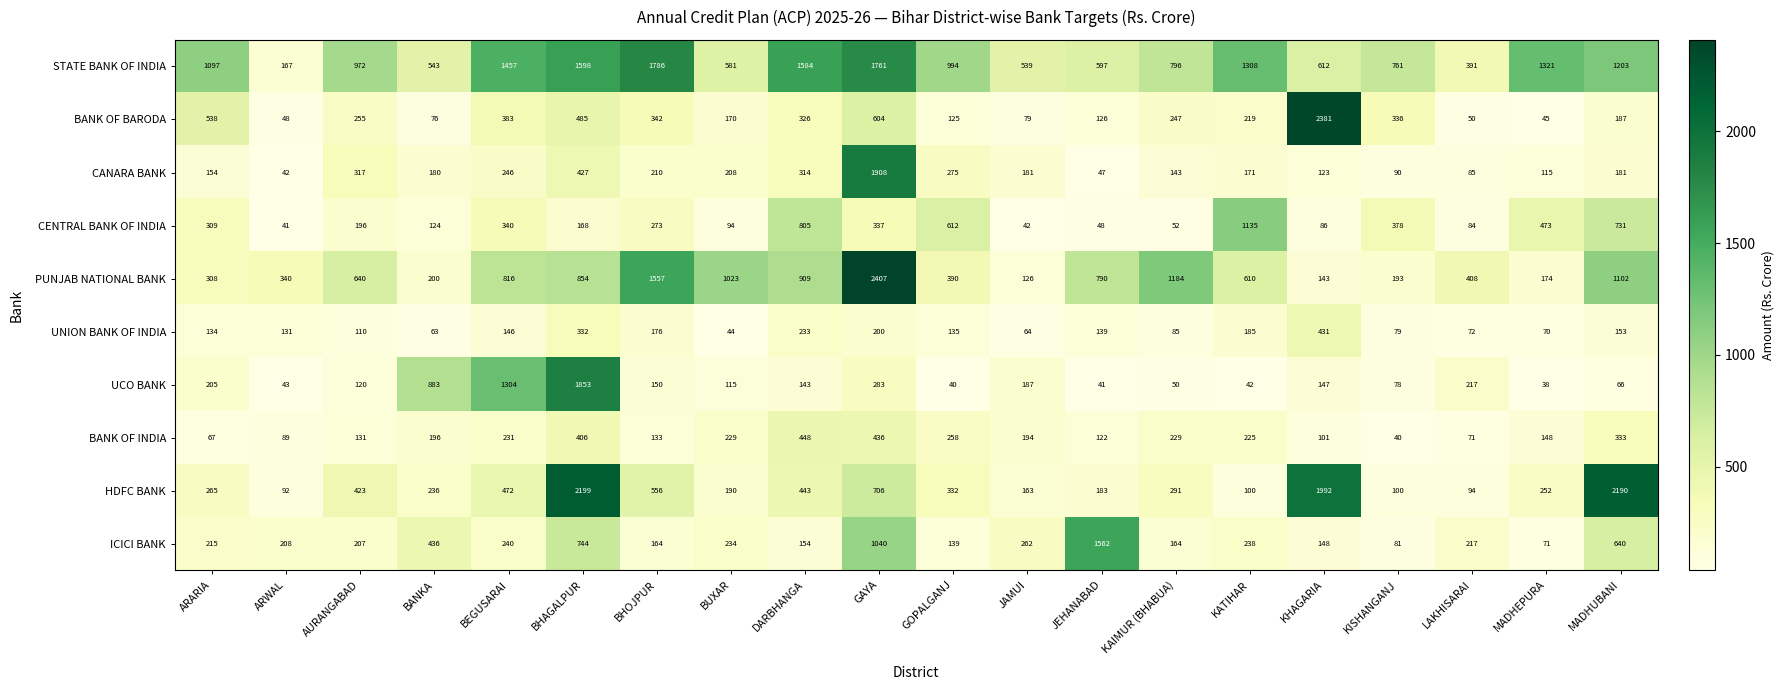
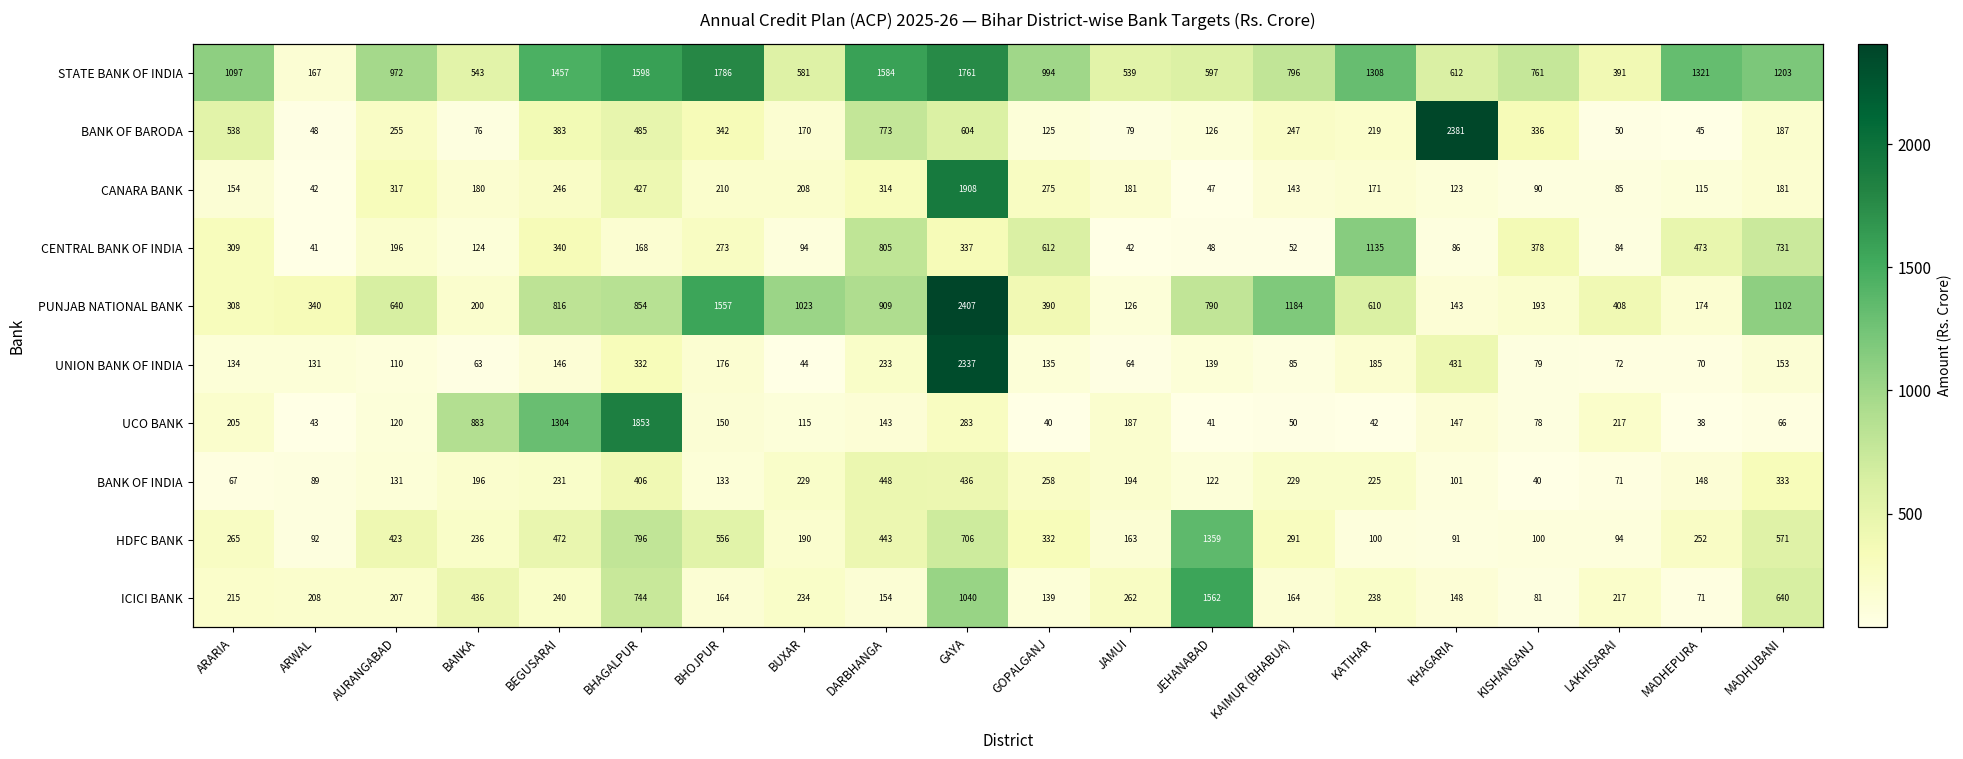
BANK OF BARODA, DARBHANGA: 326 -> 773
UNION BANK OF INDIA, GAYA: 200 -> 2337
HDFC BANK, BHAGALPUR: 2199 -> 796
HDFC BANK, JEHANABAD: 183 -> 1359
HDFC BANK, KHAGARIA: 1992 -> 91
HDFC BANK, MADHUBANI: 2190 -> 571
